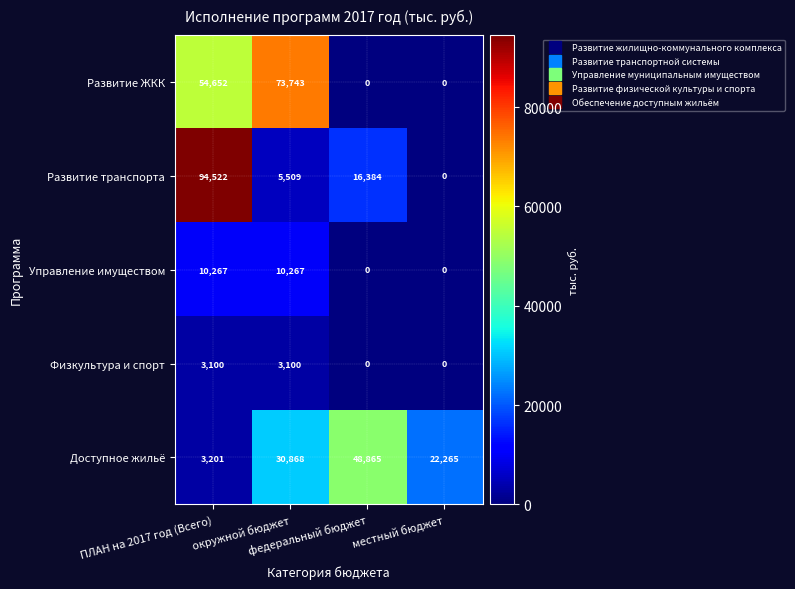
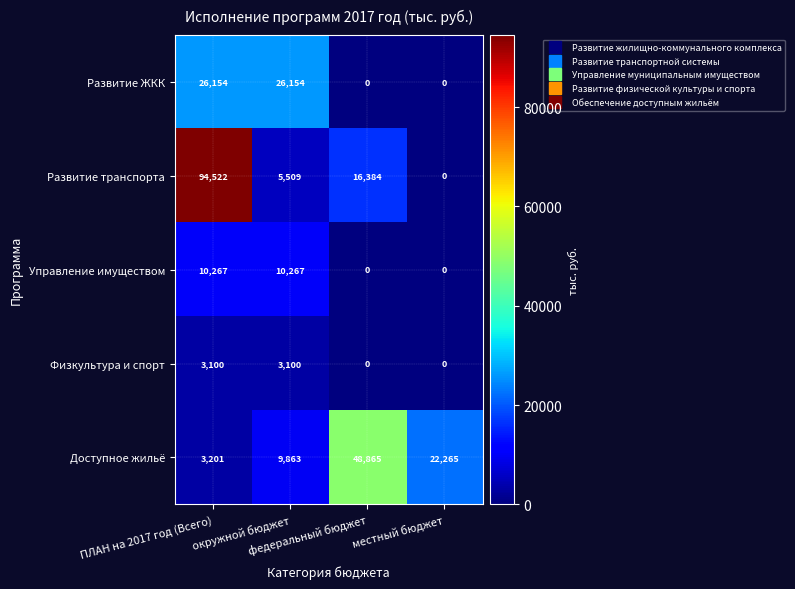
Развитие ЖКК, ПЛАН на 2017 год (Всего): 54,652 -> 26,154
Развитие ЖКК, окружной бюджет: 73,743 -> 26,154
Доступное жильё, окружной бюджет: 30,868 -> 9,863
